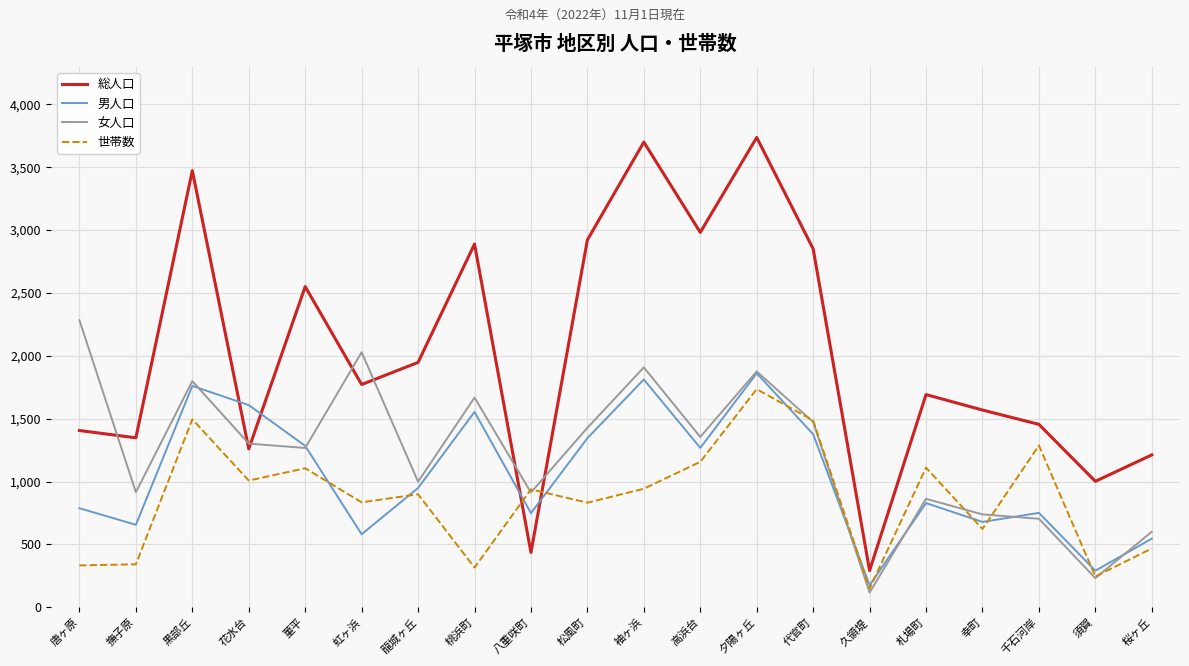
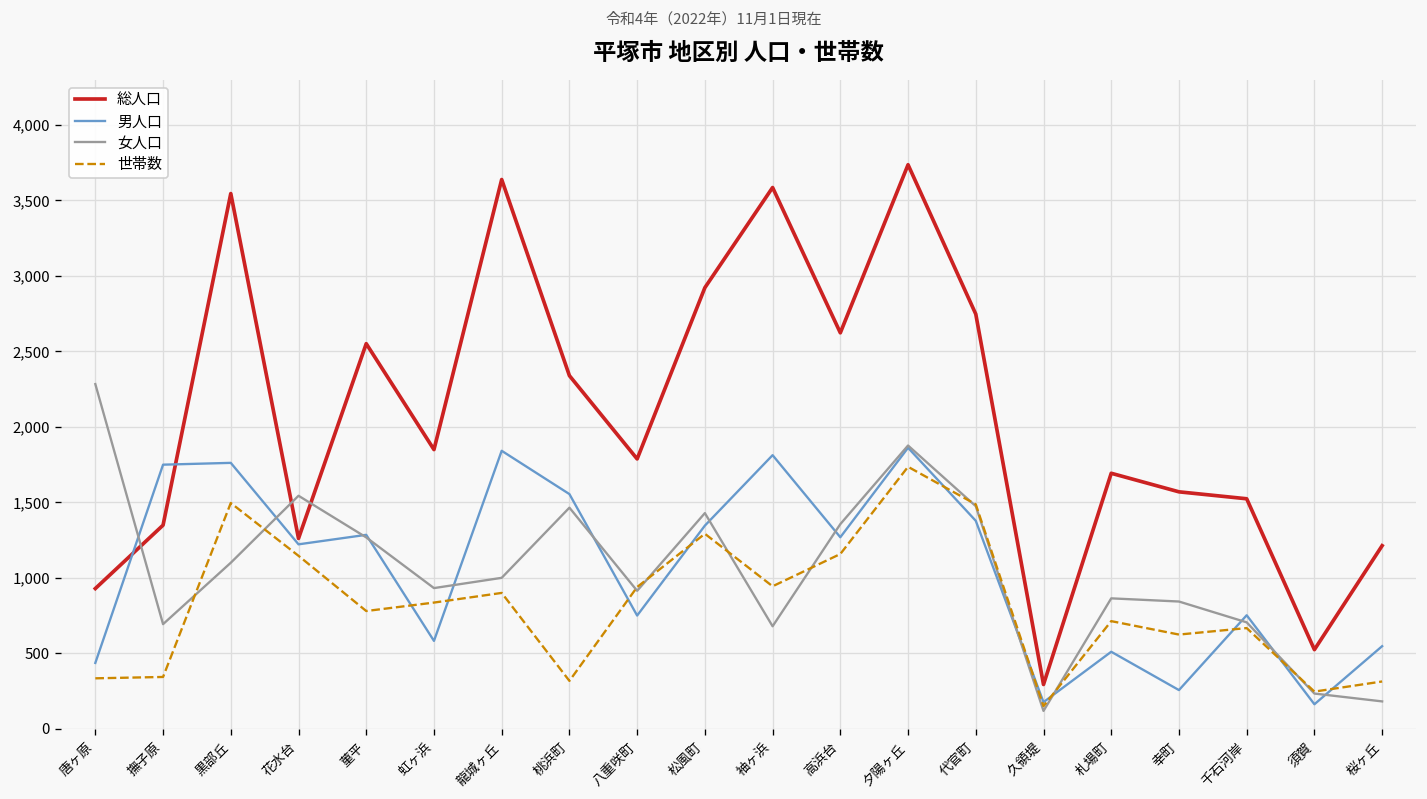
総人口, 唐ヶ原: 1,410 -> 930
男人口, 唐ヶ原: 790 -> 440
男人口, 撫子原: 660 -> 1,750
女人口, 撫子原: 920 -> 690
総人口, 黒部丘: 3,470 -> 3,550
女人口, 黒部丘: 1,800 -> 1,100
男人口, 花水台: 1,610 -> 1,220
女人口, 花水台: 1,300 -> 1,540
世帯数, 花水台: 1,010 -> 1,150
世帯数, 菫平: 1,110 -> 780
総人口, 虹ヶ浜: 1,770 -> 1,850
女人口, 虹ヶ浜: 2,030 -> 930
総人口, 龍城ヶ丘: 1,950 -> 3,640
男人口, 龍城ヶ丘: 950 -> 1,840
総人口, 桃浜町: 2,890 -> 2,340
女人口, 桃浜町: 1,670 -> 1,460
総人口, 八重咲町: 440 -> 1,790
世帯数, 松風町: 830 -> 1,290
総人口, 袖ヶ浜: 3,700 -> 3,590
女人口, 袖ヶ浜: 1,910 -> 680
総人口, 高浜台: 2,980 -> 2,620
総人口, 代官町: 2,850 -> 2,750
男人口, 札場町: 830 -> 510
世帯数, 札場町: 1,110 -> 710
男人口, 幸町: 680 -> 260
女人口, 幸町: 740 -> 840
総人口, 千石河岸: 1,460 -> 1,520
世帯数, 千石河岸: 1,290 -> 670
総人口, 須賀: 1,000 -> 520
男人口, 須賀: 290 -> 160
女人口, 桜ヶ丘: 600 -> 180
世帯数, 桜ヶ丘: 470 -> 310
